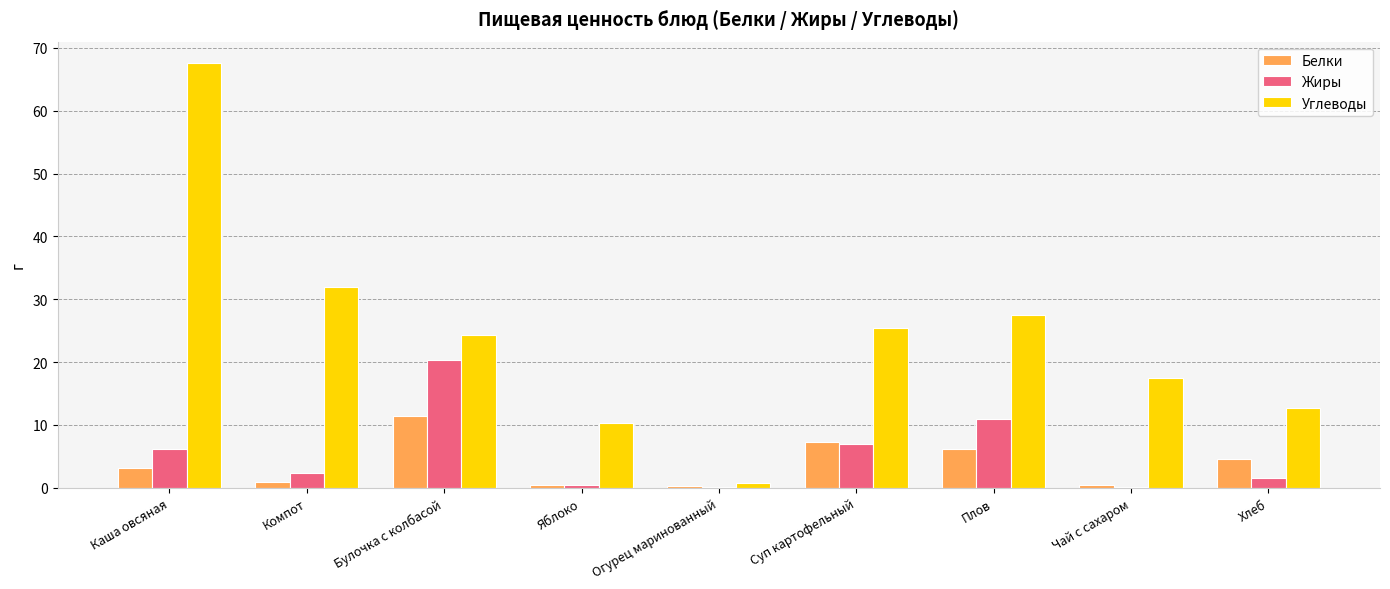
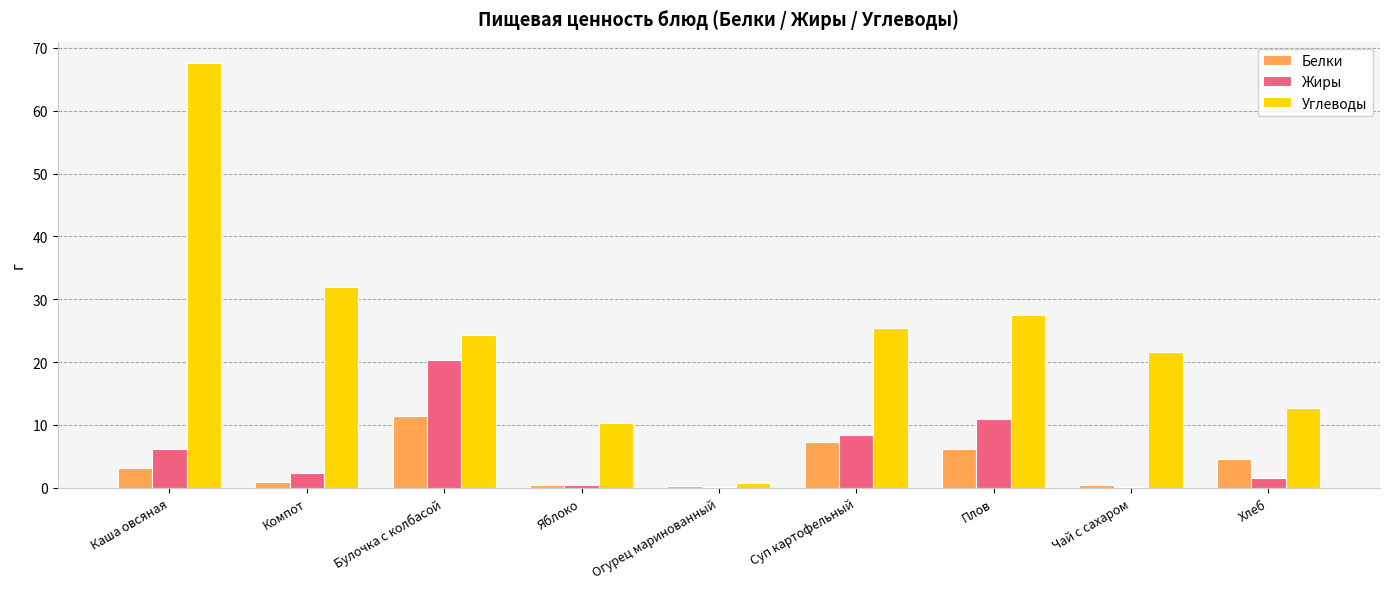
Жиры, Суп картофельный: 7 -> 8
Углеводы, Чай с сахаром: 18 -> 22
